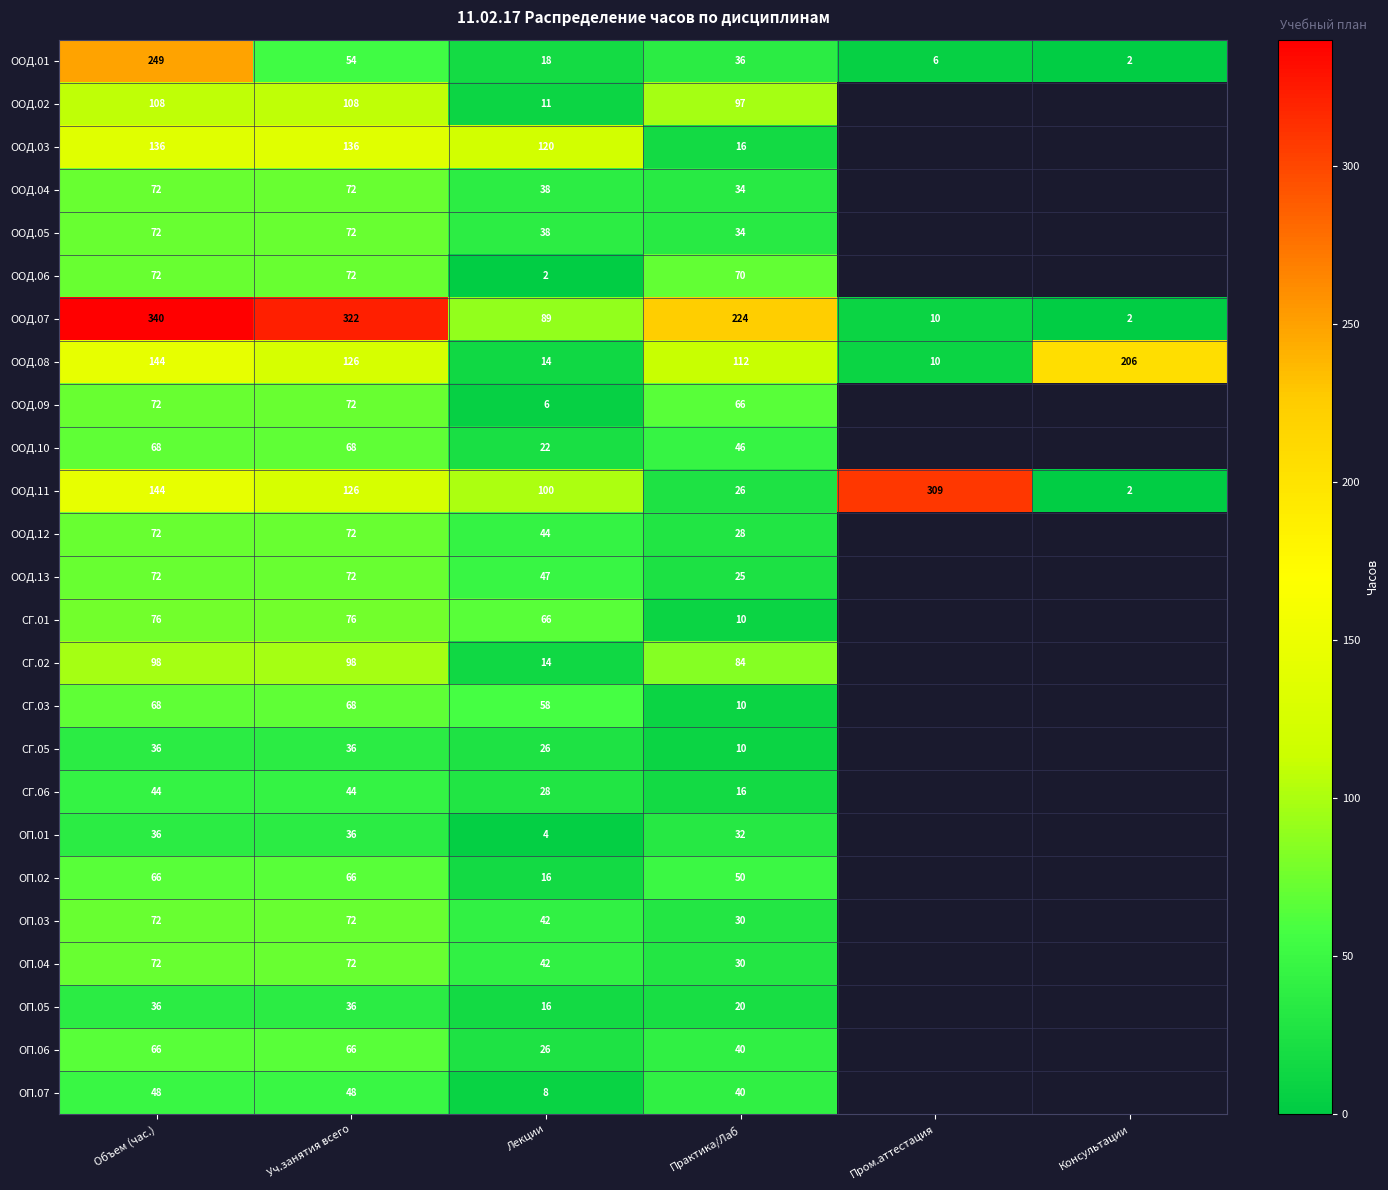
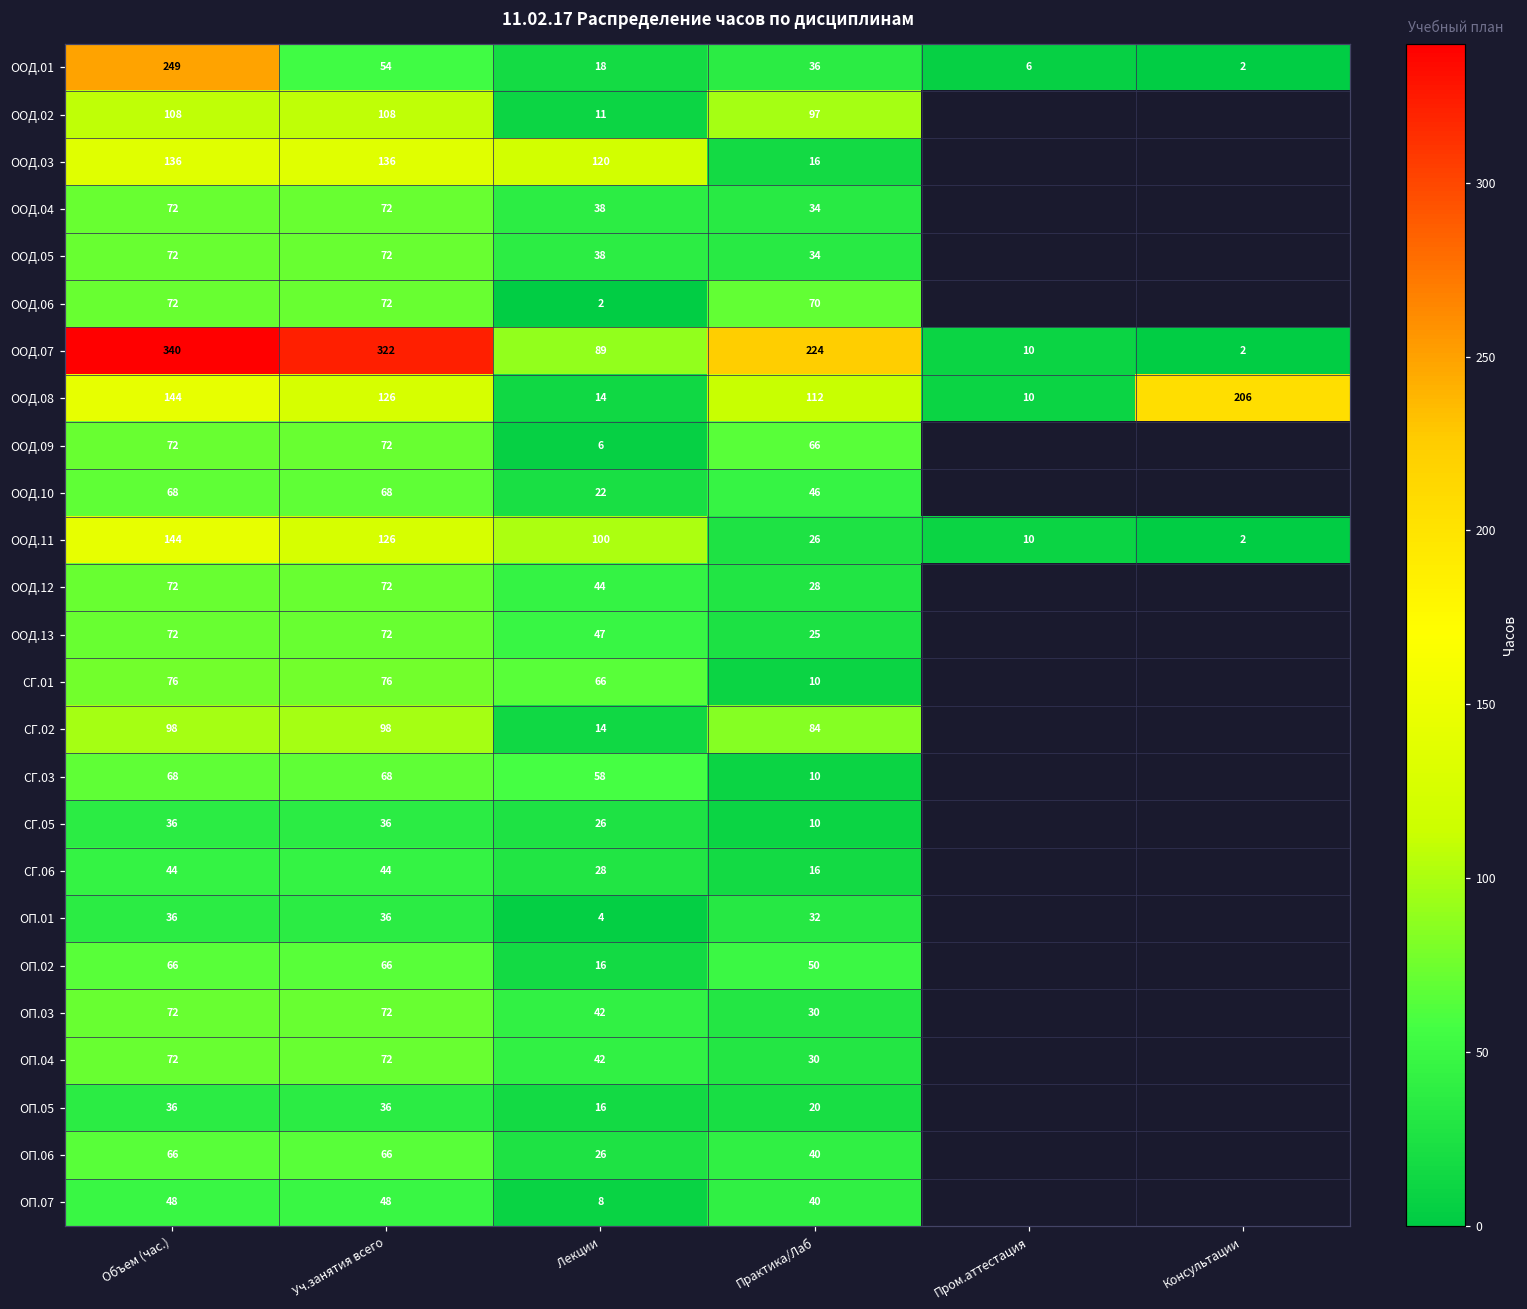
ООД.11, Пром.аттестация: 309 -> 10
